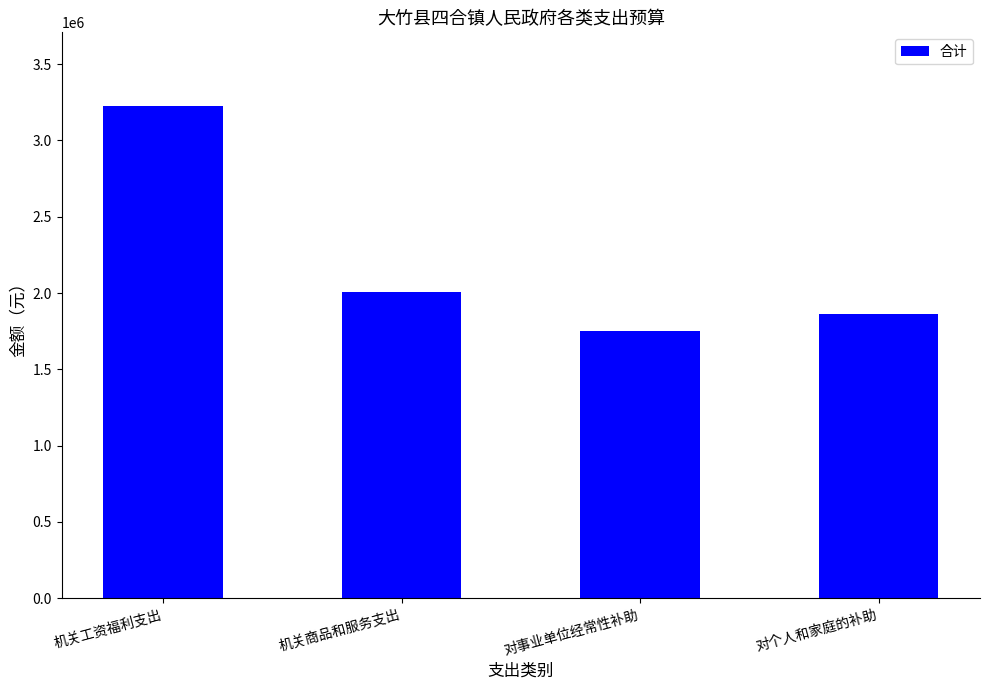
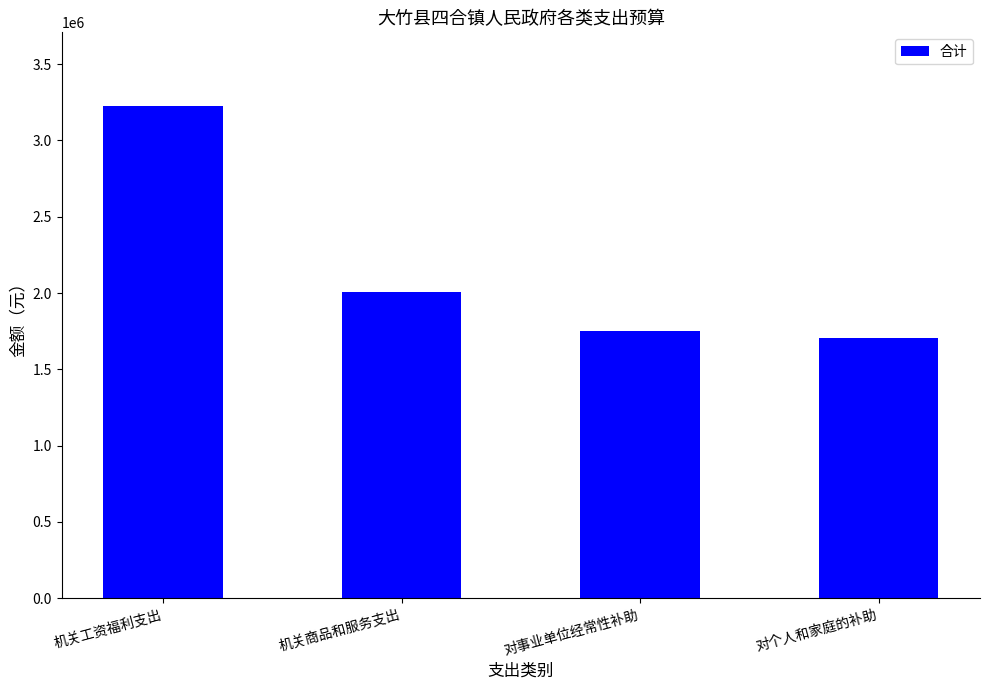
对个人和家庭的补助: 1860000 -> 1710000
